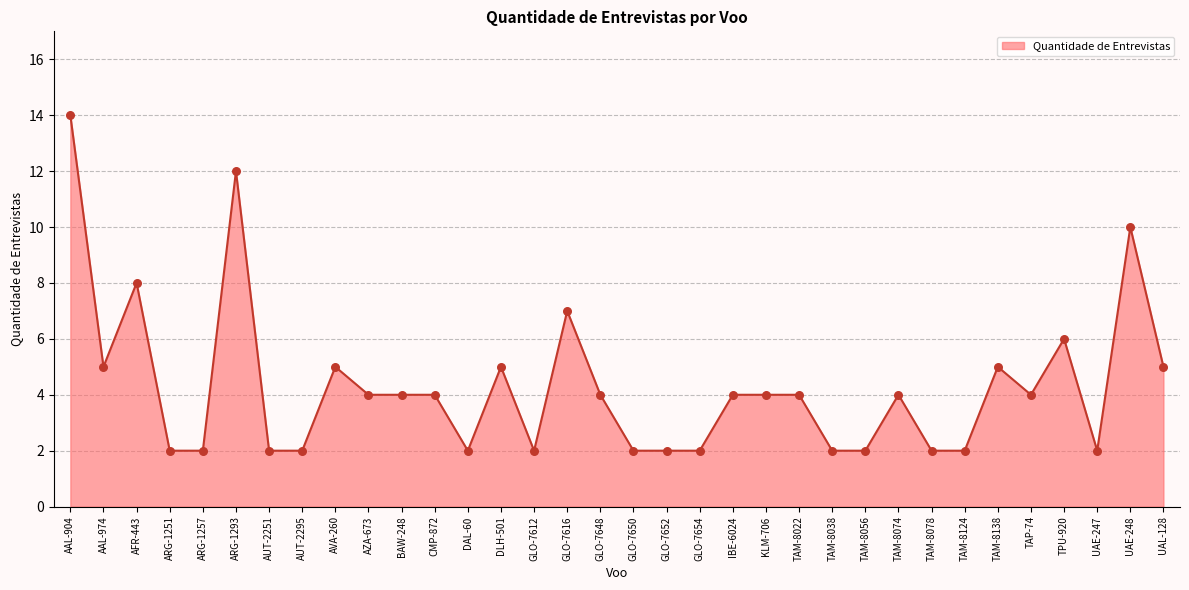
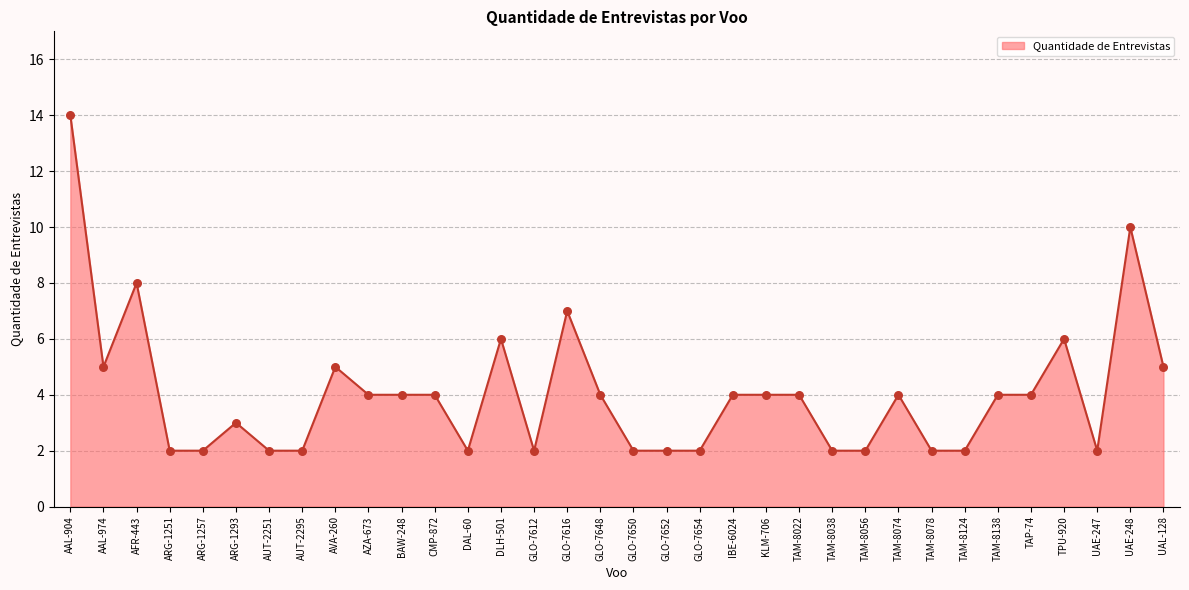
ARG-1293: 12 -> 3
DLH-501: 5 -> 6
TAM-8138: 5 -> 4
